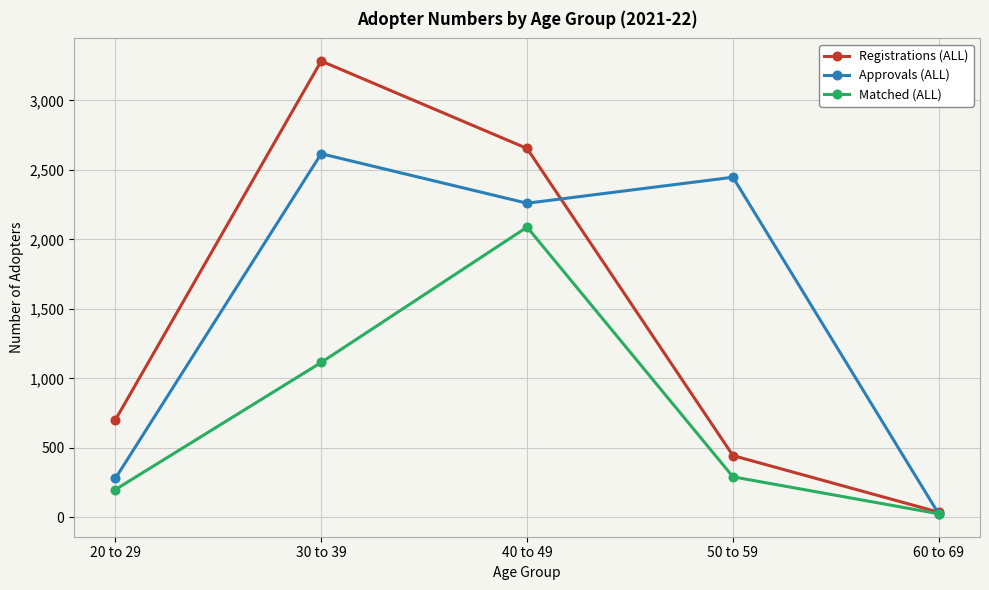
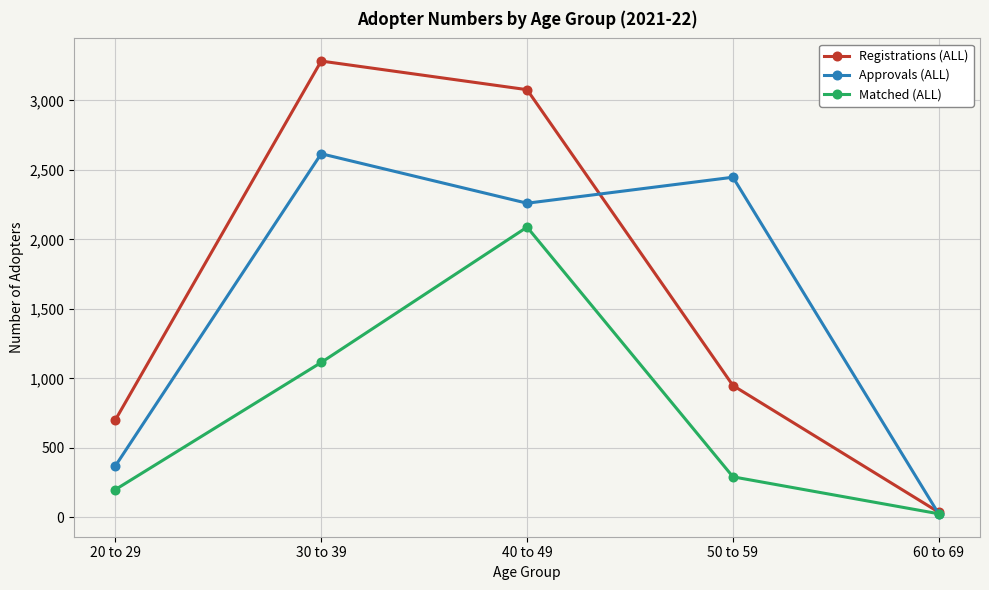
Approvals (ALL), 20 to 29: 280 -> 370
Registrations (ALL), 40 to 49: 2,650 -> 3,080
Registrations (ALL), 50 to 59: 440 -> 950
